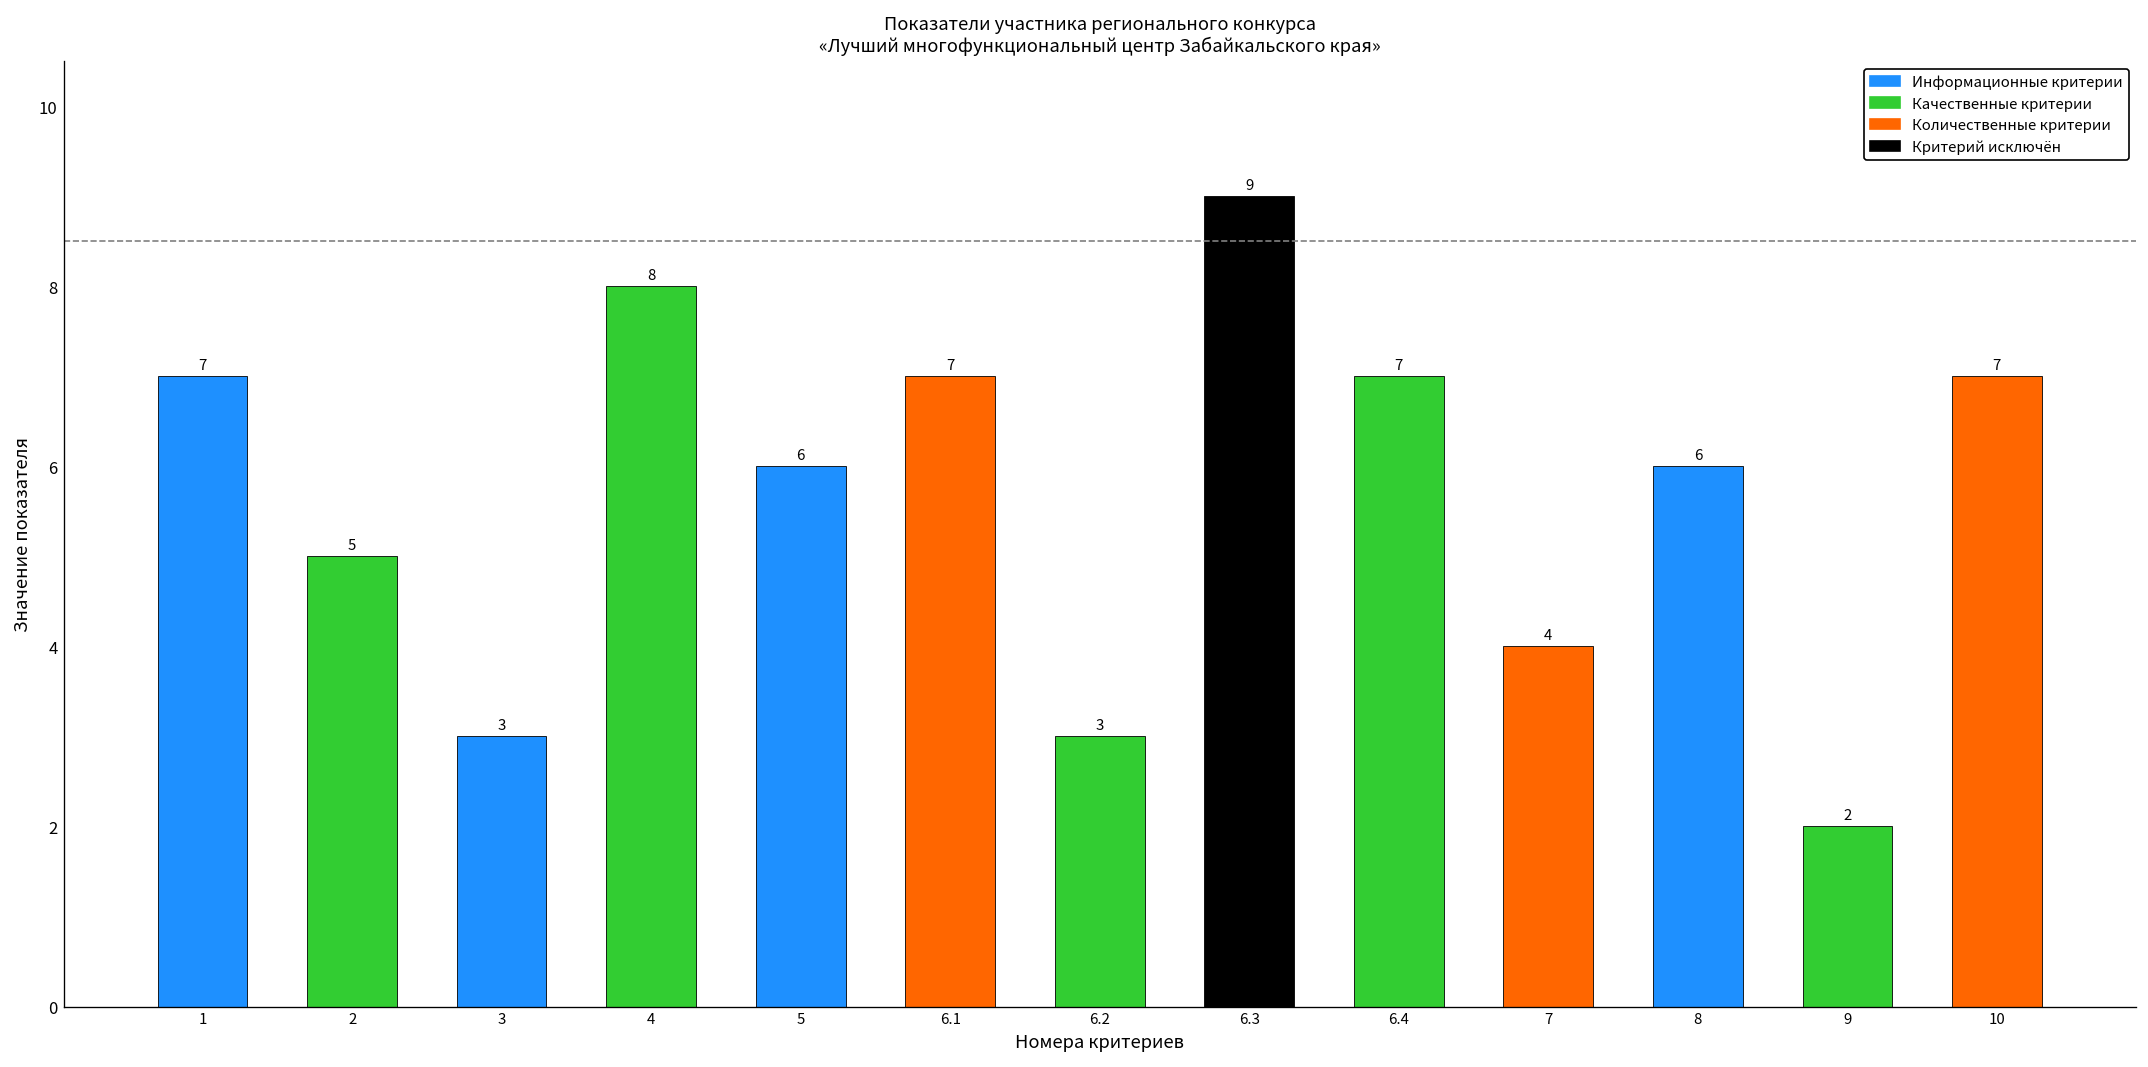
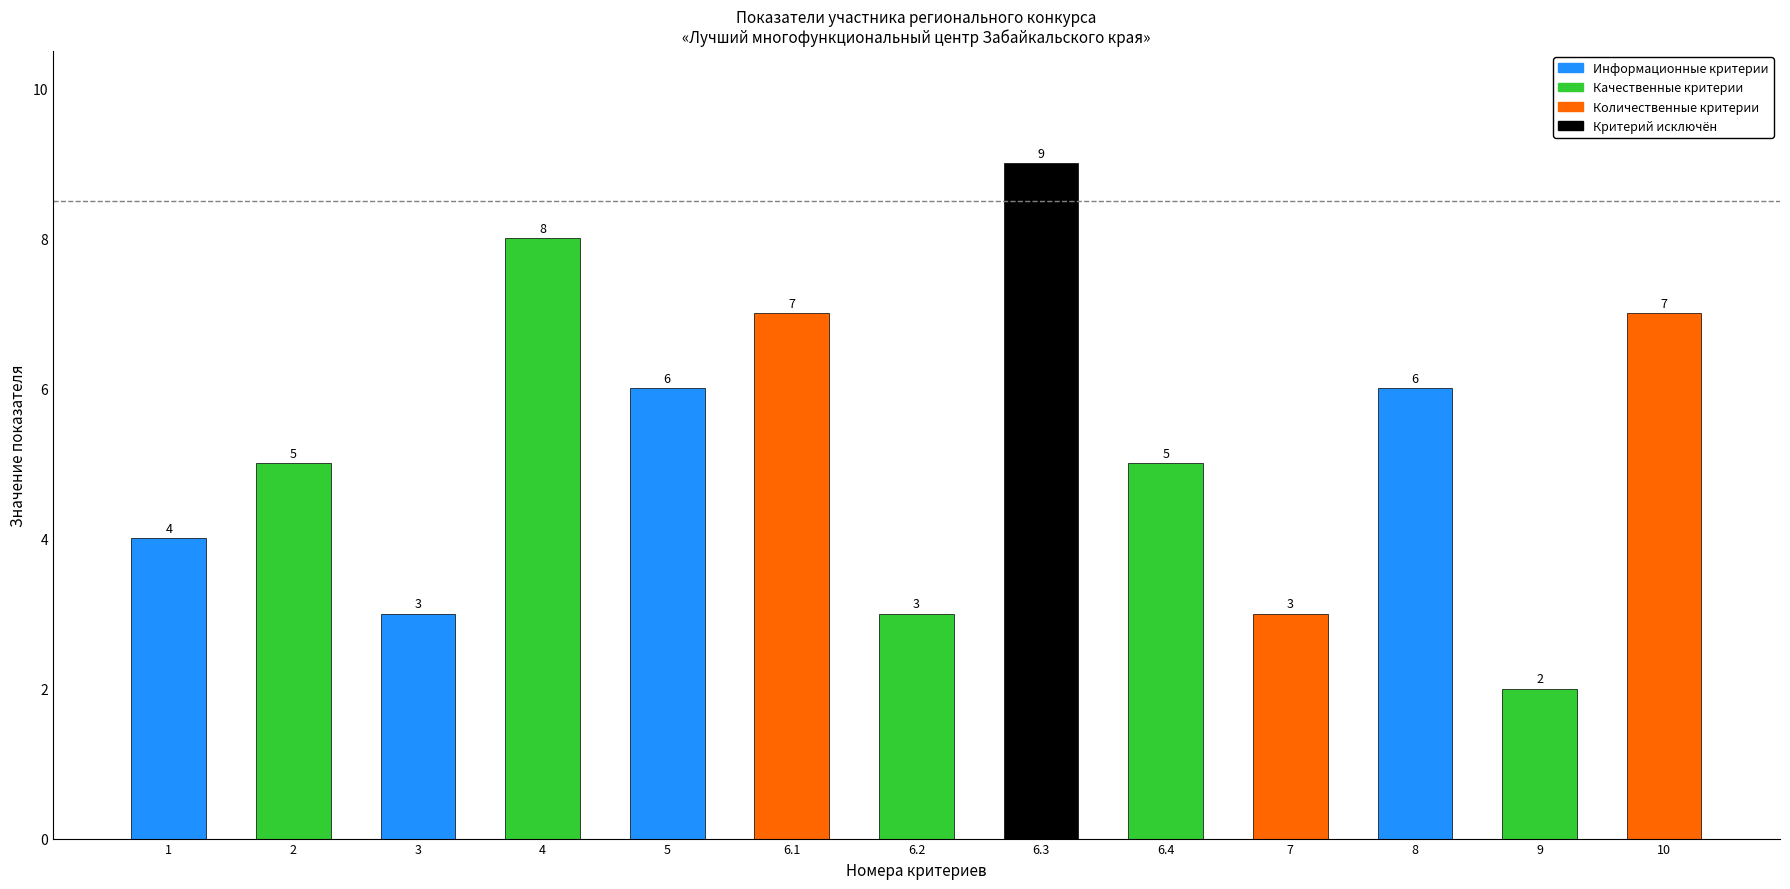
1: 7 -> 4
6.4: 7 -> 5
7: 4 -> 3
